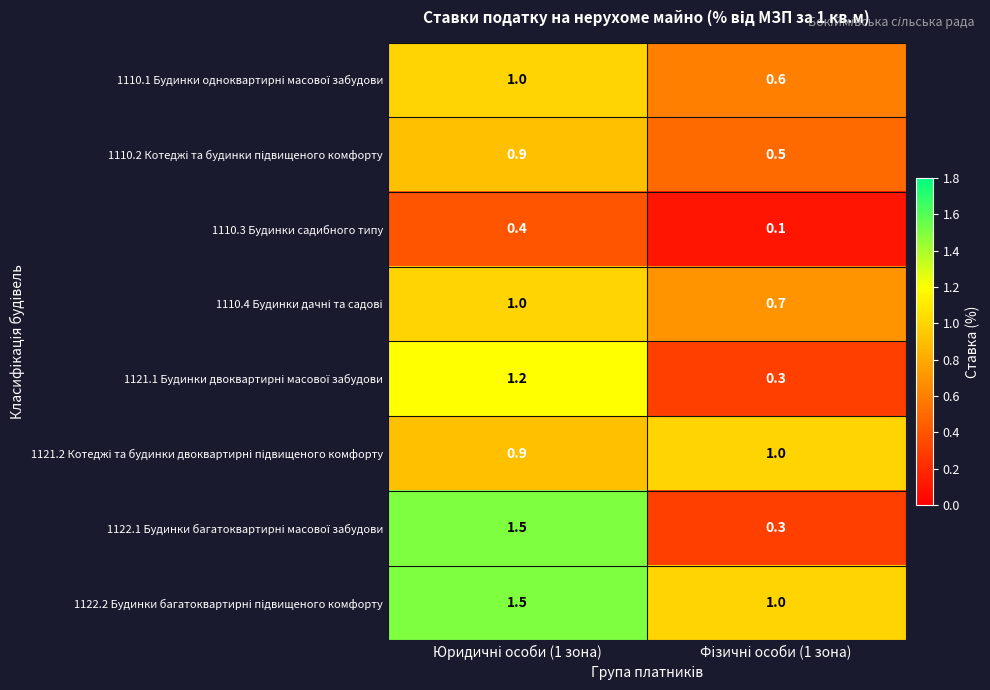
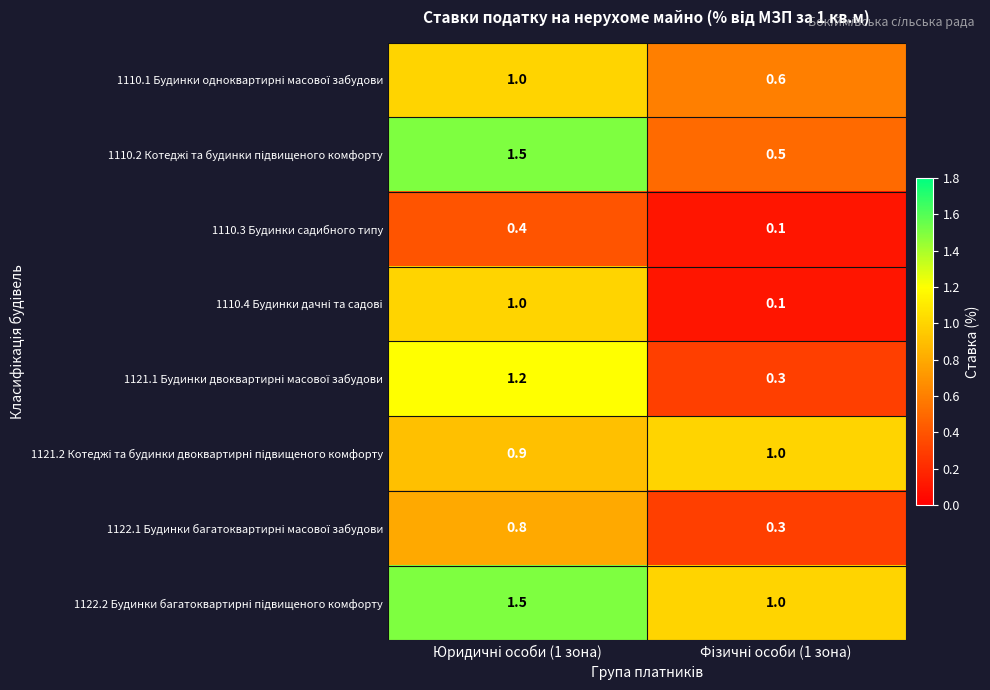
1110.2 Котеджі та будинки підвищеного комфорту, Юридичні особи (1 зона): 0.9 -> 1.5
1110.4 Будинки дачні та садові, Фізичні особи (1 зона): 0.7 -> 0.1
1122.1 Будинки багатоквартирні масової забудови, Юридичні особи (1 зона): 1.5 -> 0.8
